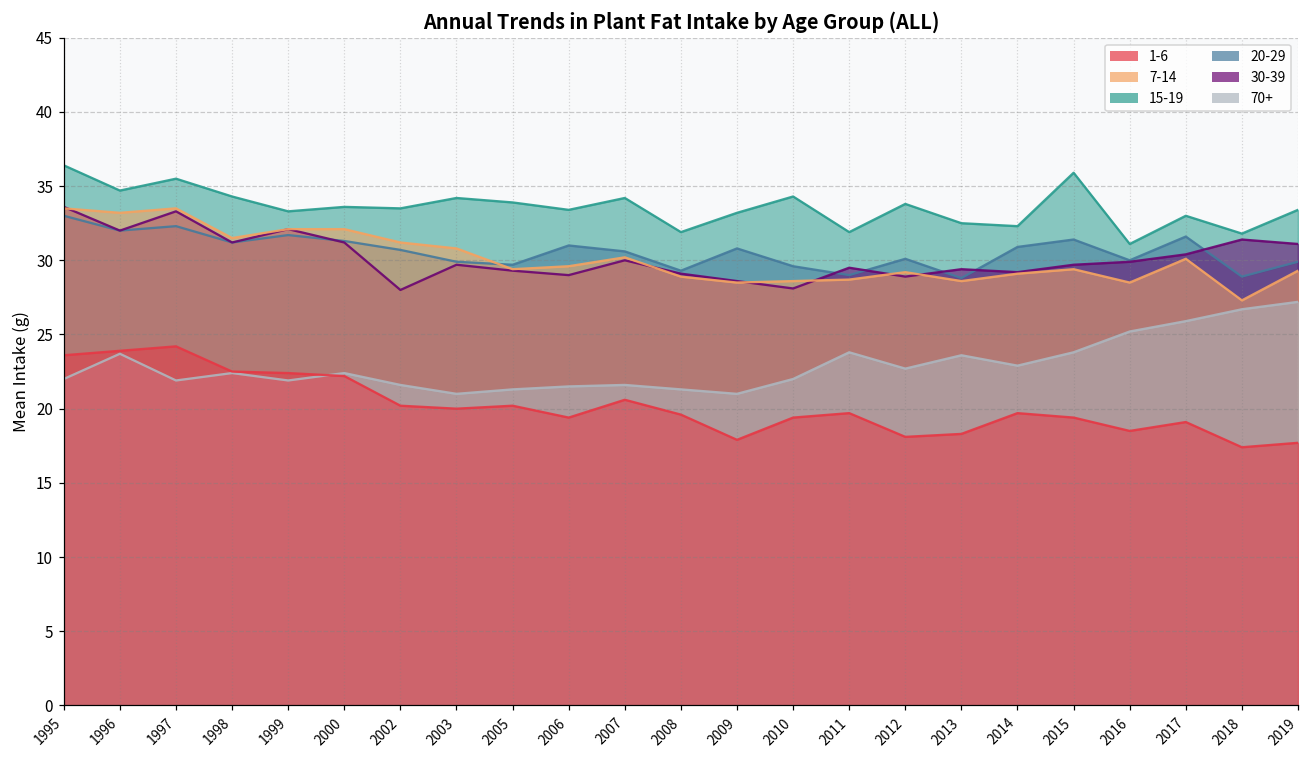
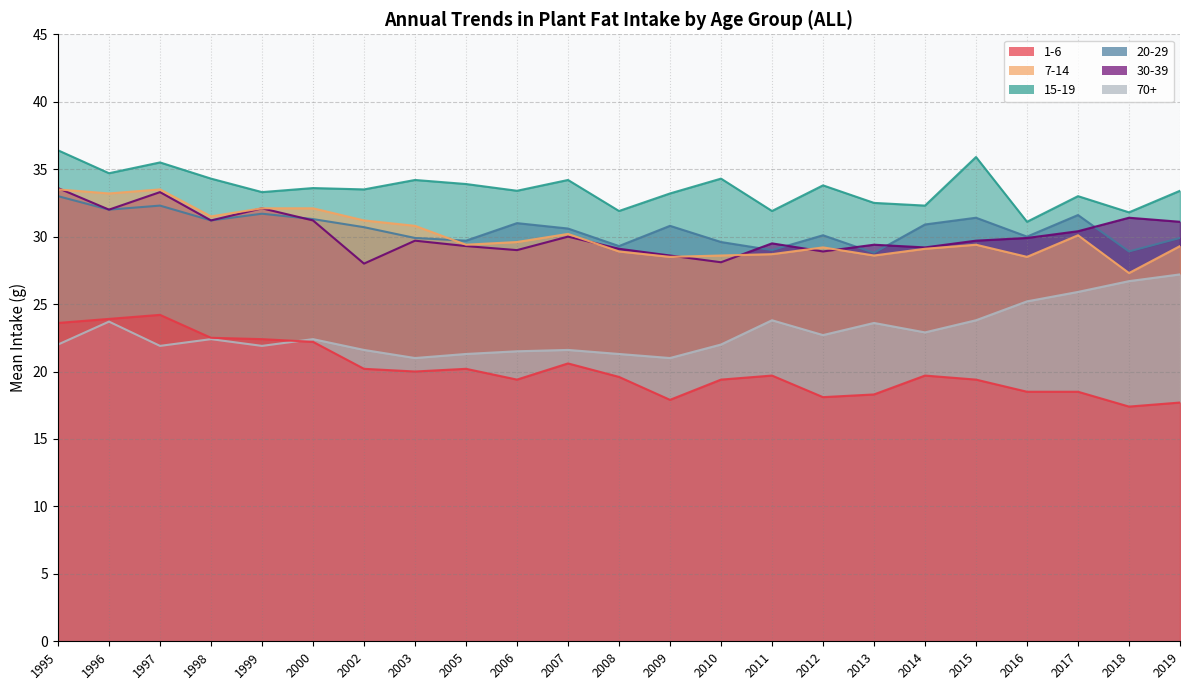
1-6, 2017: 19.1 -> 18.5
